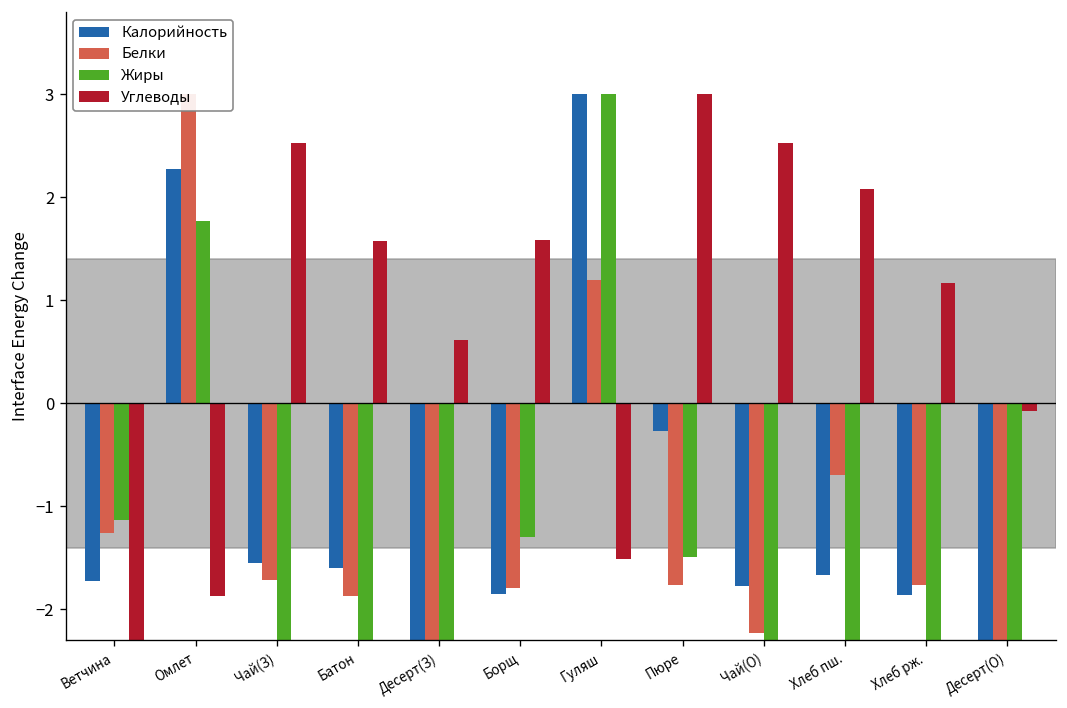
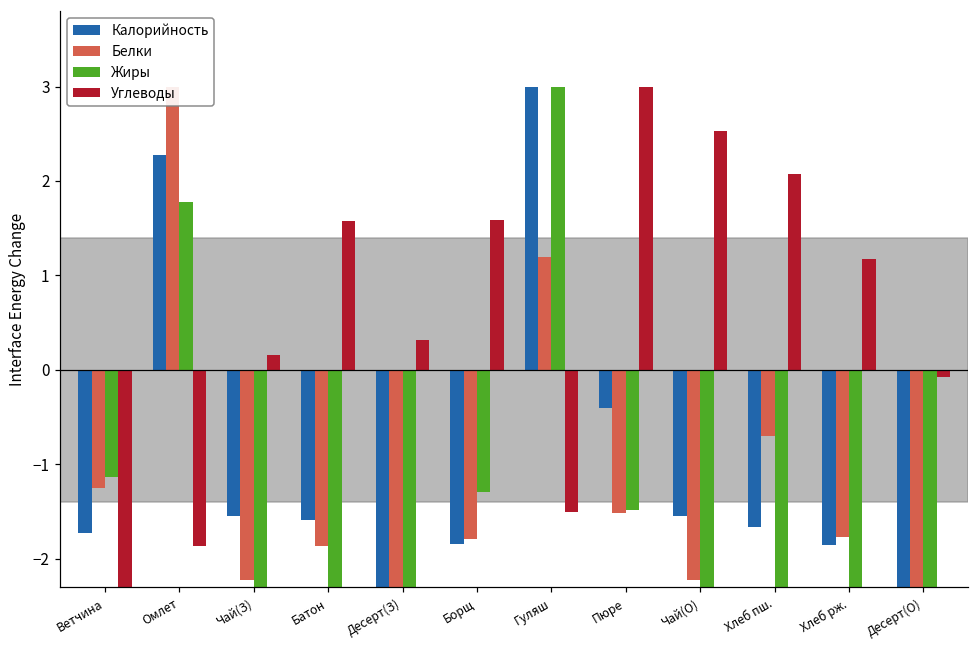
Белки, Чай(З): -1.7 -> -2.2
Углеводы, Чай(З): 2.5 -> 0.2
Углеводы, Десерт(З): 0.6 -> 0.3
Калорийность, Пюре: -0.3 -> -0.4
Белки, Пюре: -1.8 -> -1.5
Калорийность, Чай(О): -1.8 -> -1.6
